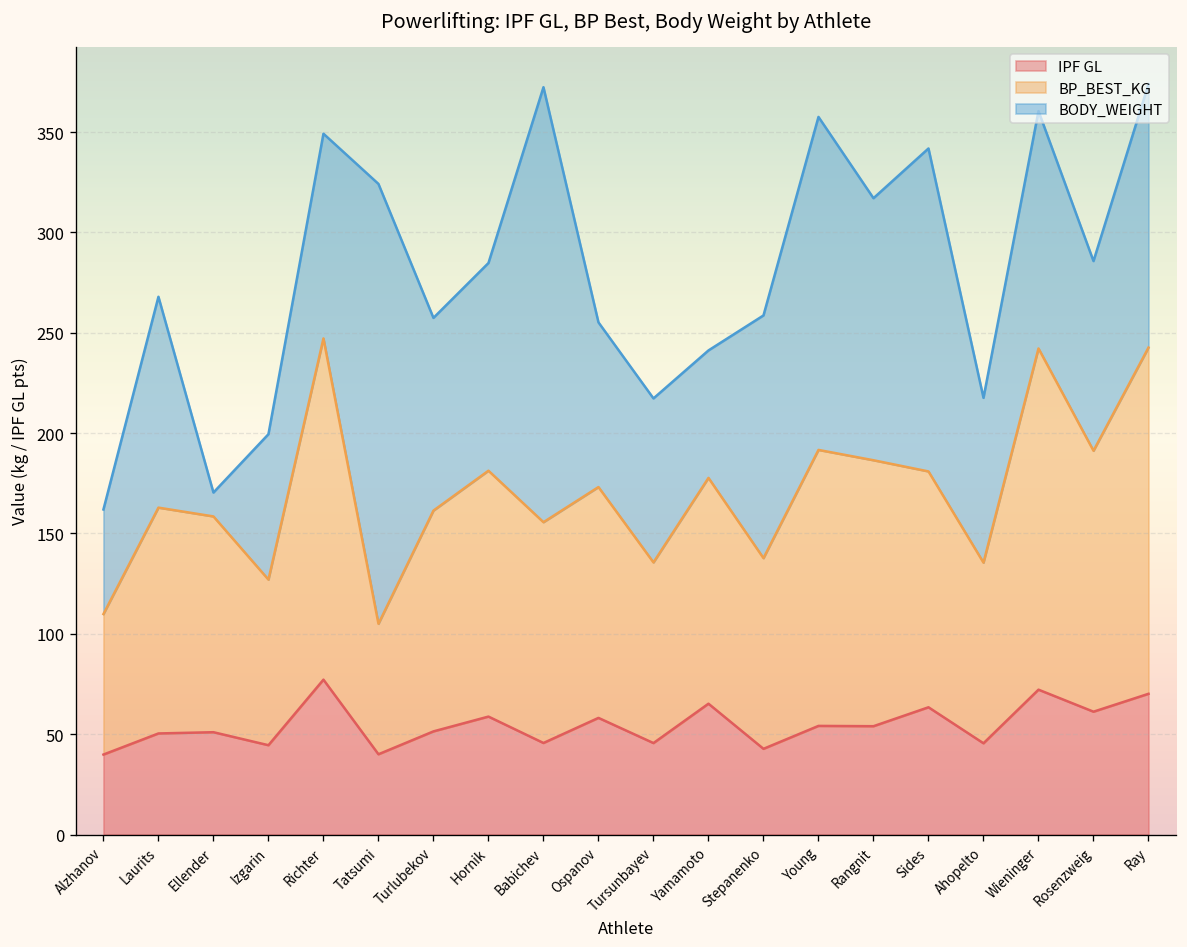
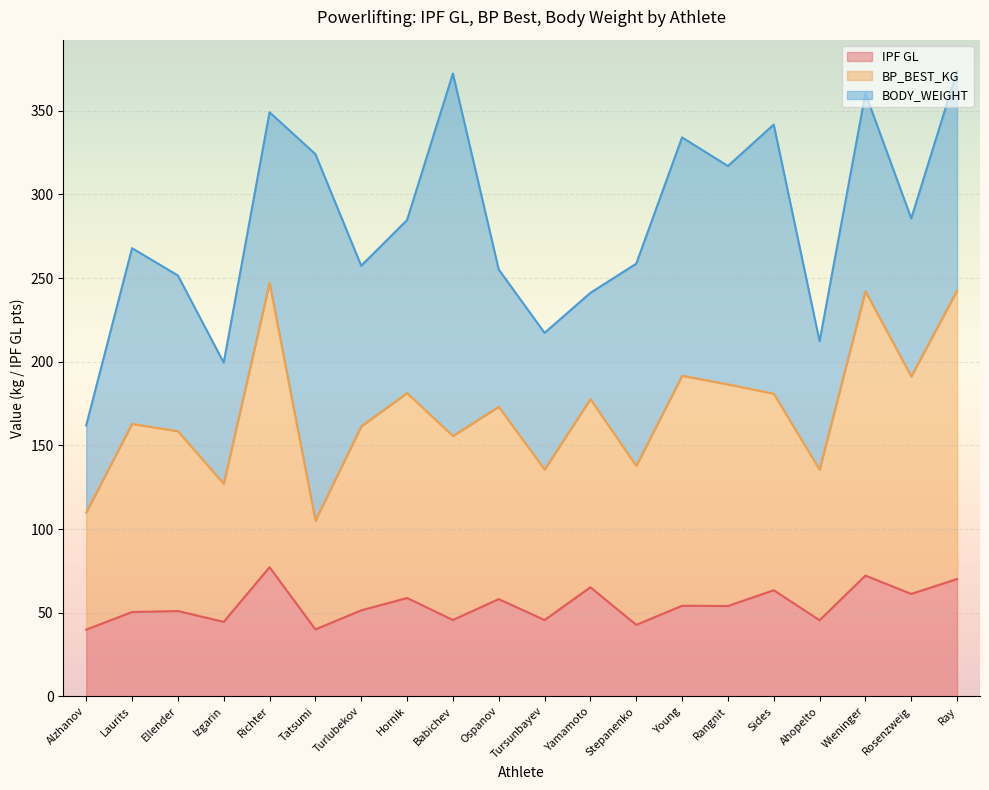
BODY_WEIGHT, Ellender: 12 -> 93
BODY_WEIGHT, Young: 166 -> 143
BODY_WEIGHT, Ahopelto: 82 -> 77
